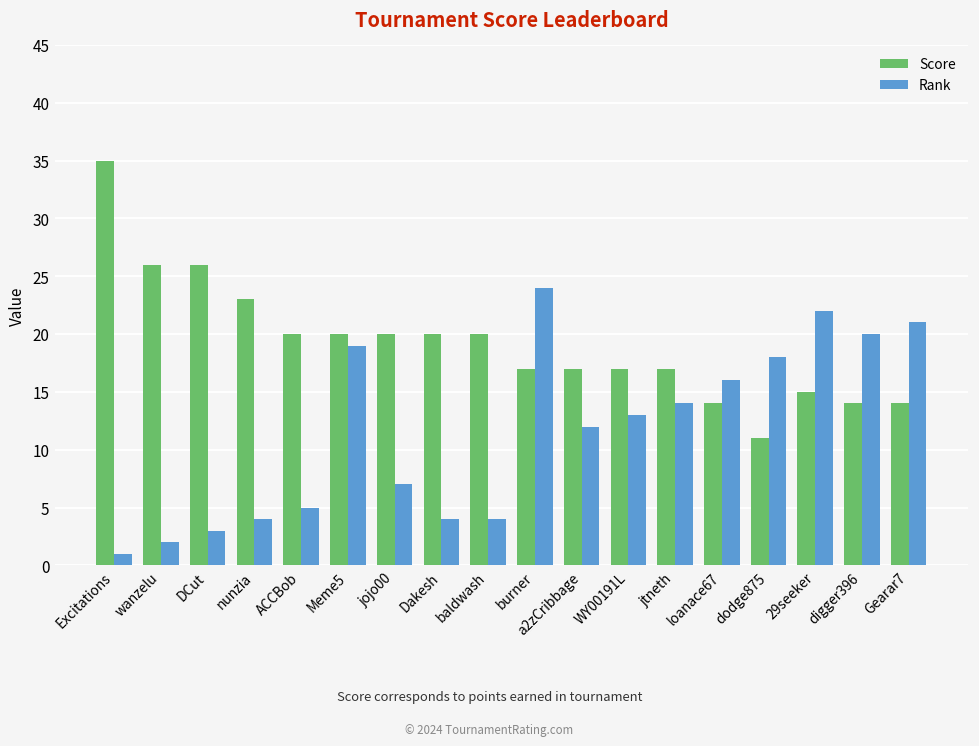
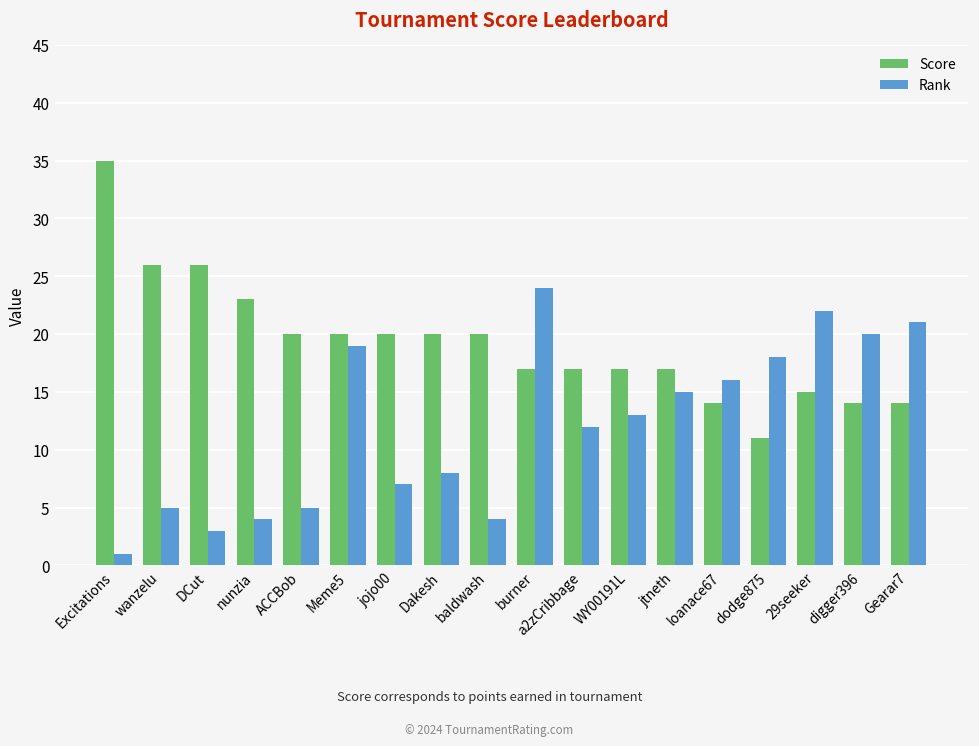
Rank, wanzelu: 2 -> 5
Rank, Dakesh: 4 -> 8
Rank, jtneth: 14 -> 15
